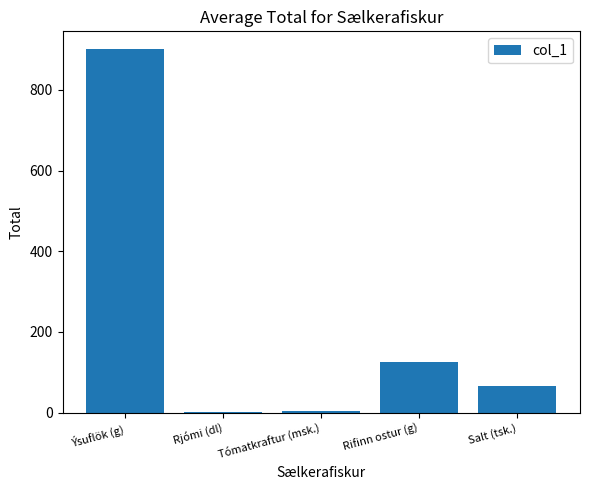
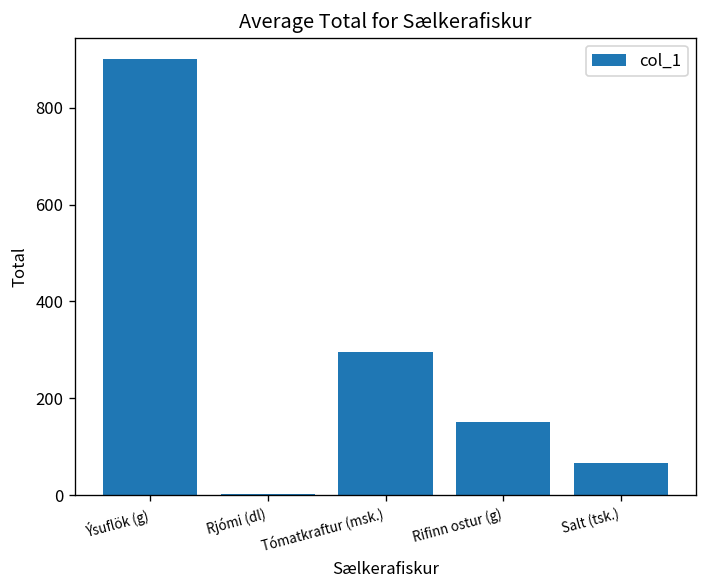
Tómatkraftur (msk.): 0 -> 300
Rifinn ostur (g): 130 -> 150
